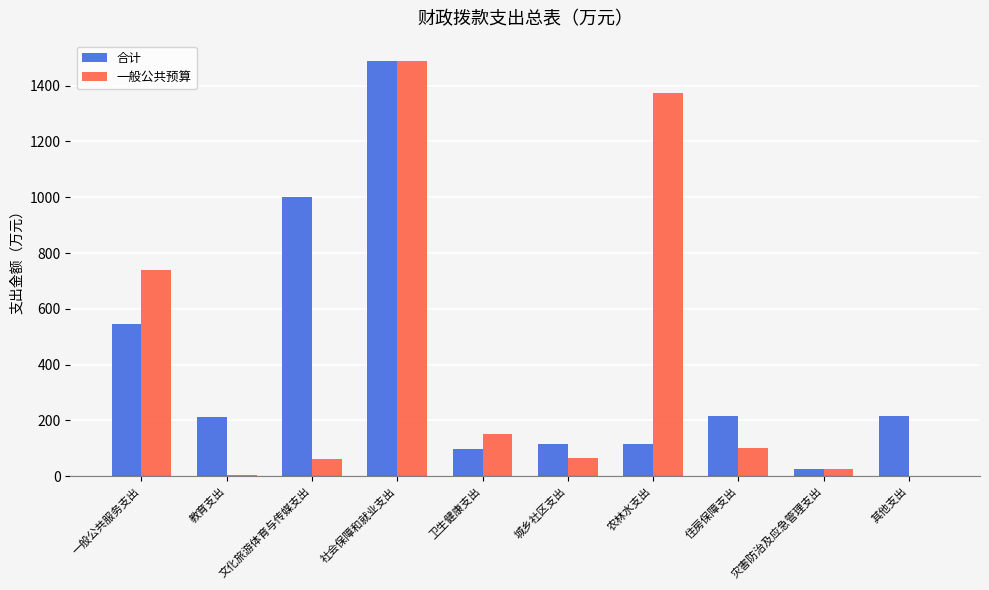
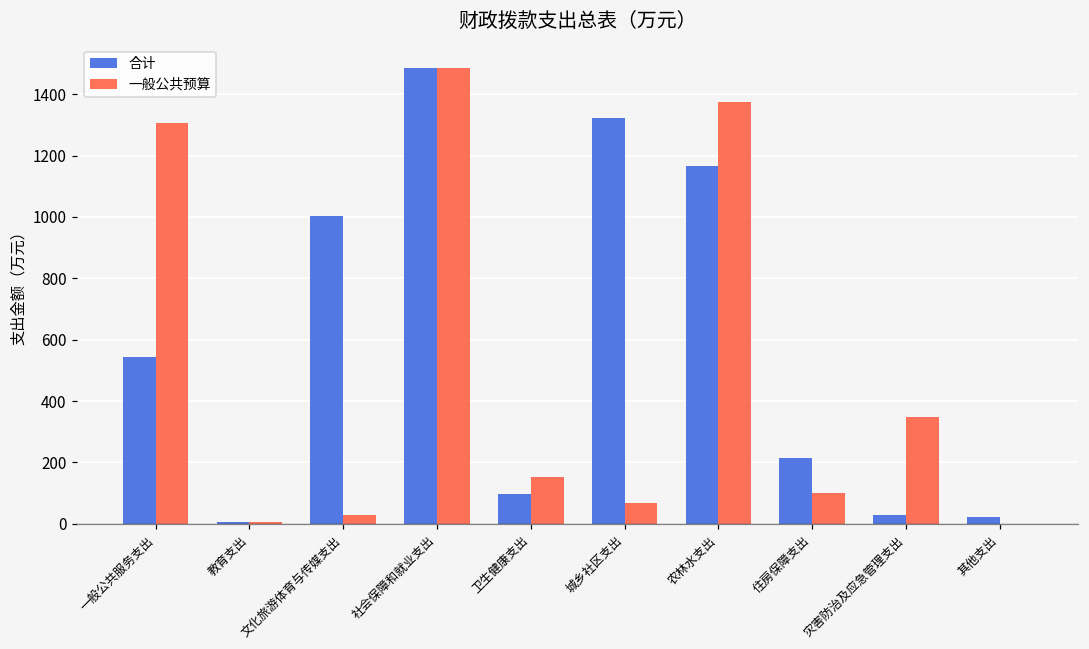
一般公共预算, 一般公共服务支出: 740 -> 1300
合计, 教育支出: 210 -> 0
一般公共预算, 文化旅游体育与传媒支出: 60 -> 30
合计, 城乡社区支出: 110 -> 1320
合计, 农林水支出: 110 -> 1170
一般公共预算, 灾害防治及应急管理支出: 30 -> 350
合计, 其他支出: 210 -> 20
